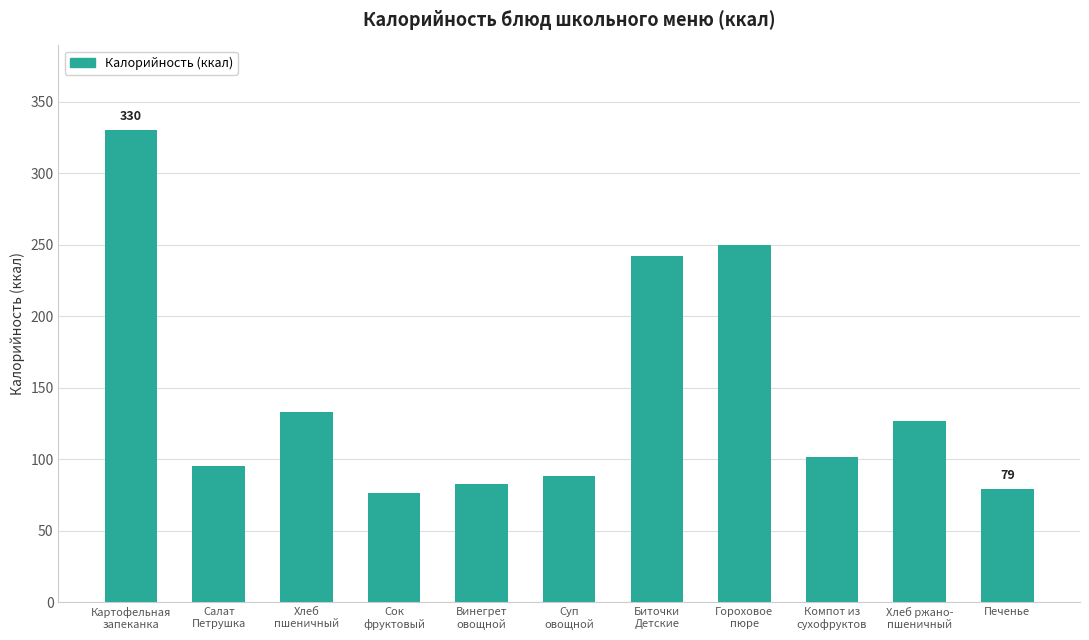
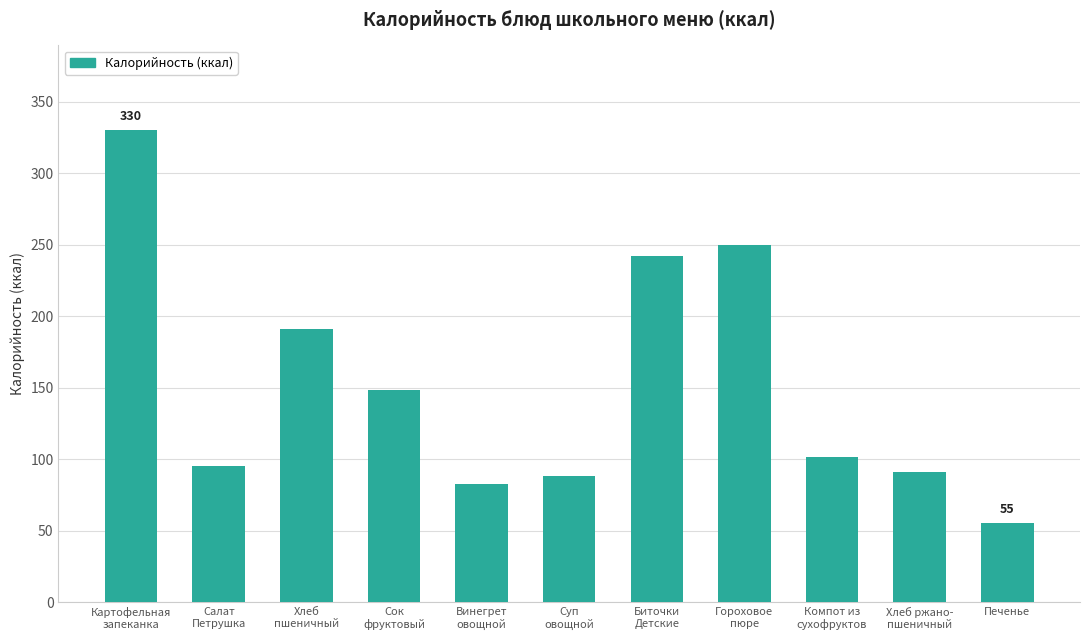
Хлеб пшеничный: 133 -> 191
Сок фруктовый: 77 -> 148
Хлеб ржано- пшеничный: 127 -> 91
Печенье: 79 -> 55
